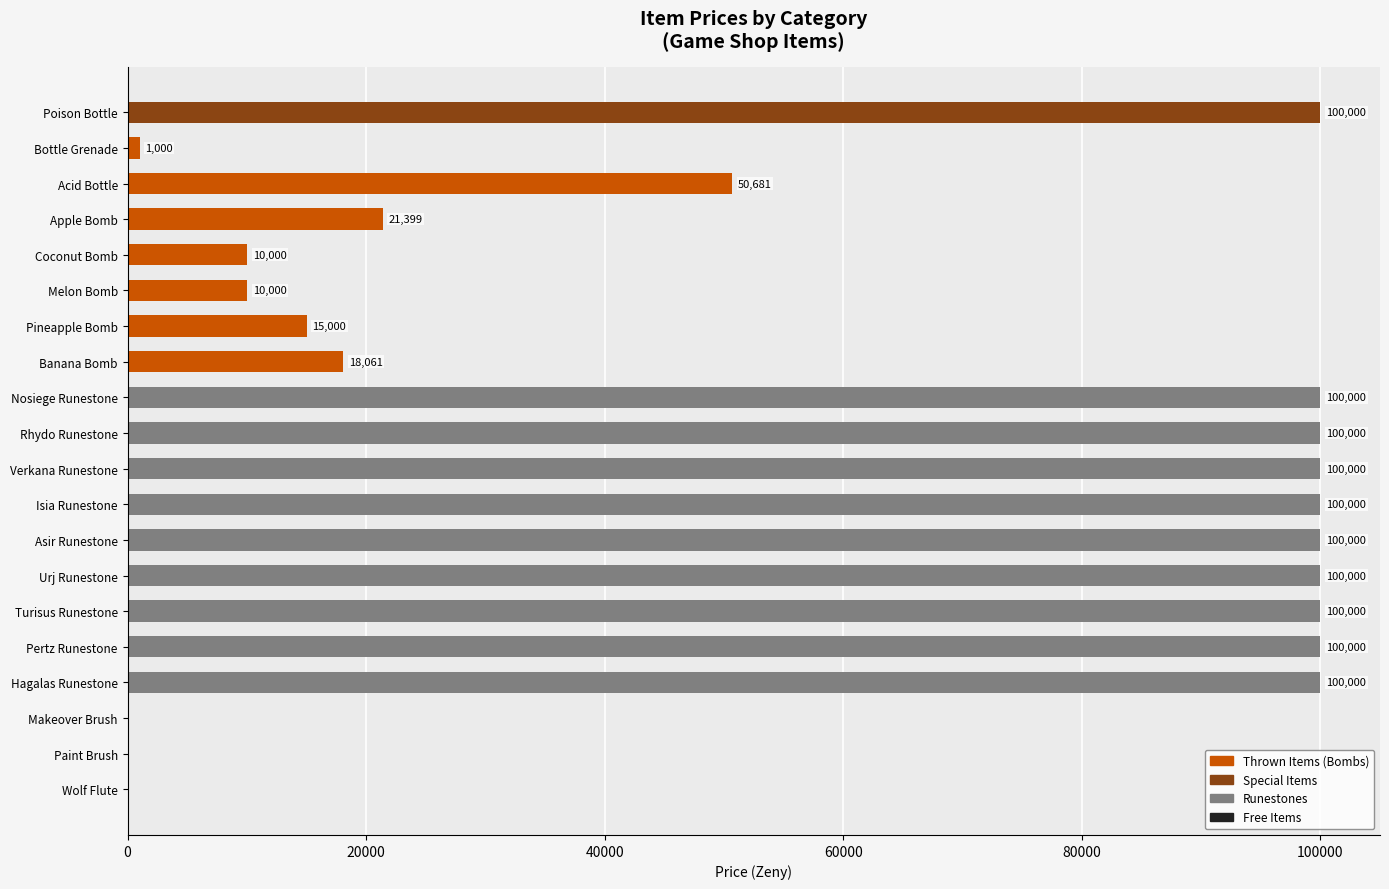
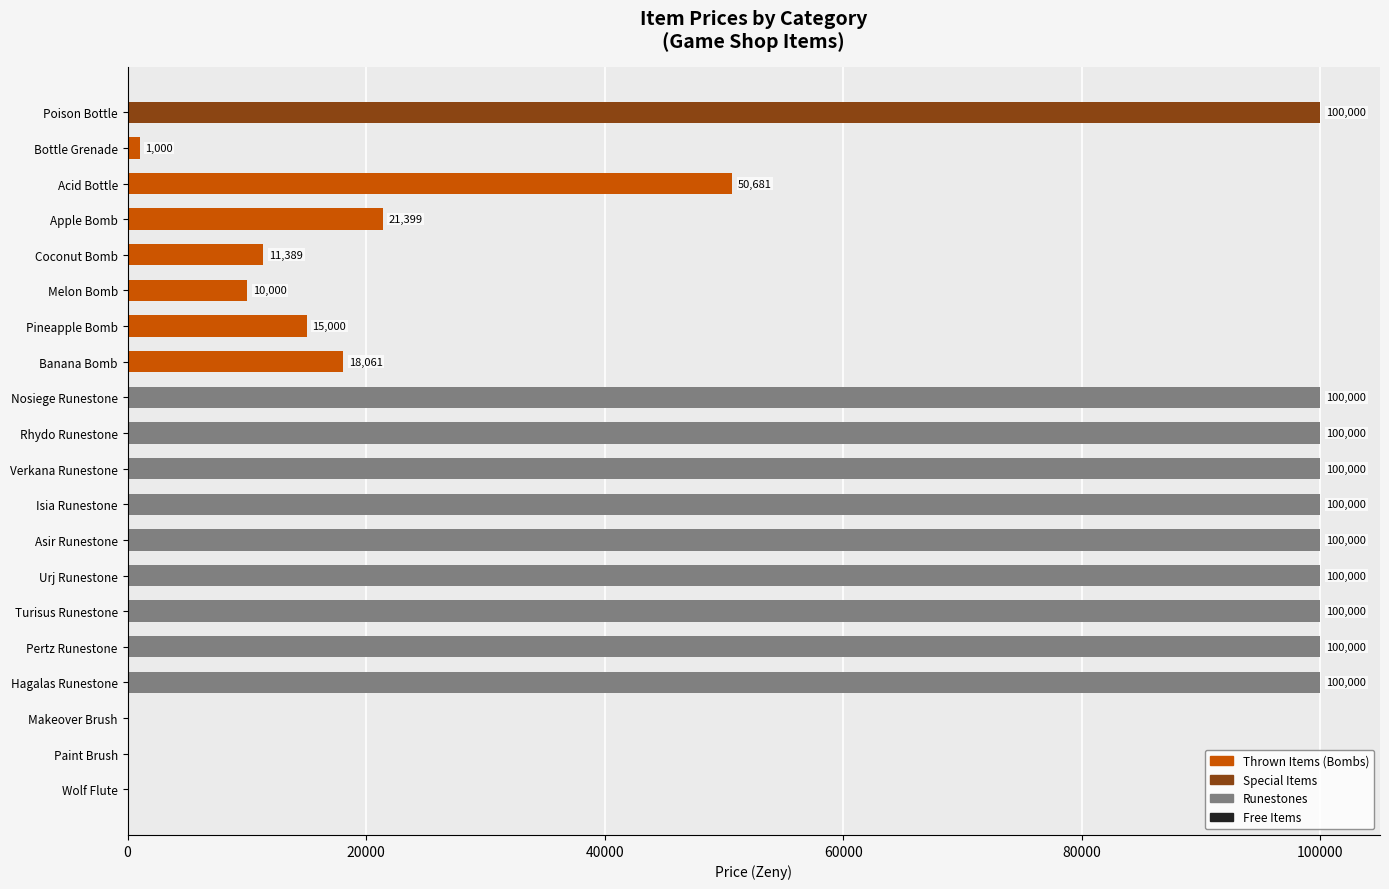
Coconut Bomb: 10,000 -> 11,389
